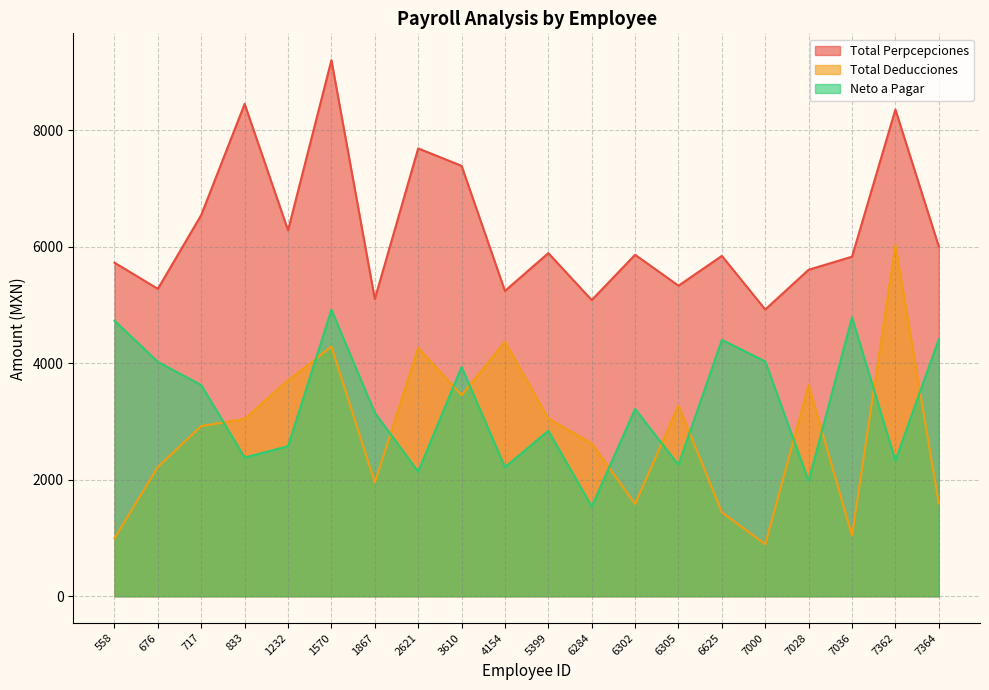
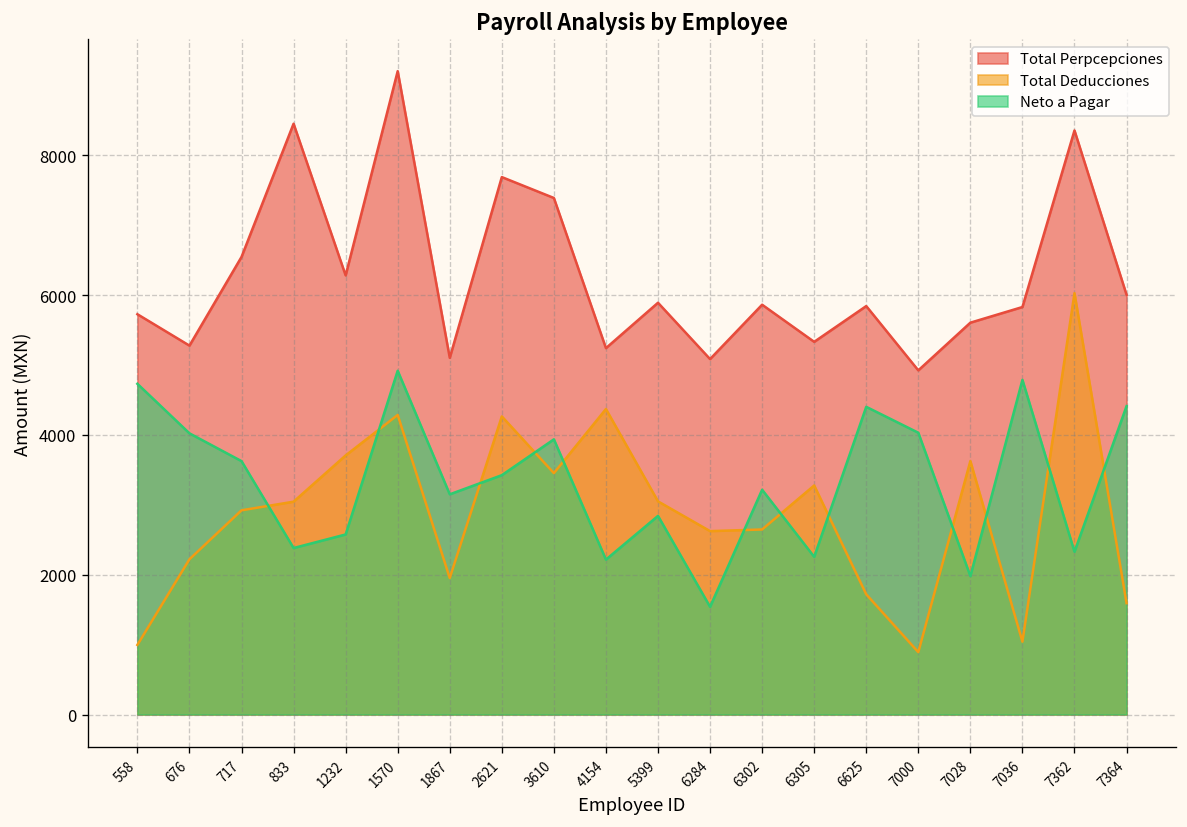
Neto a Pagar, 2621: 2100 -> 3400
Total Deducciones, 6302: 1600 -> 2600
Total Deducciones, 6625: 1400 -> 1700
